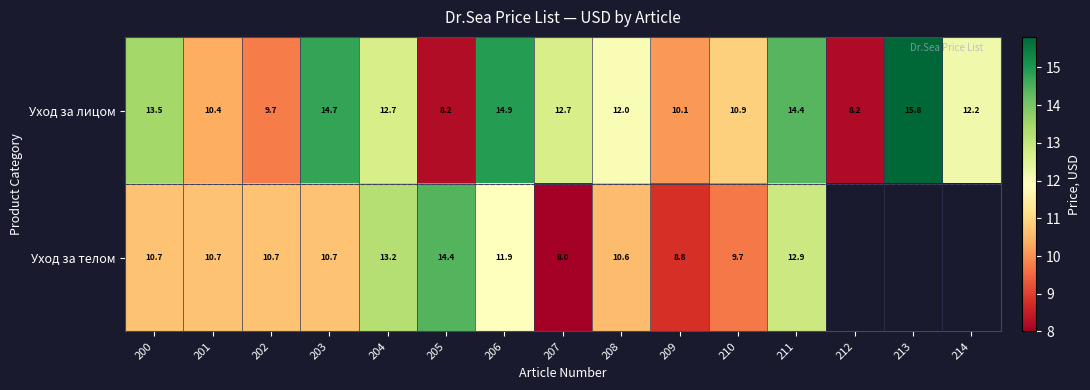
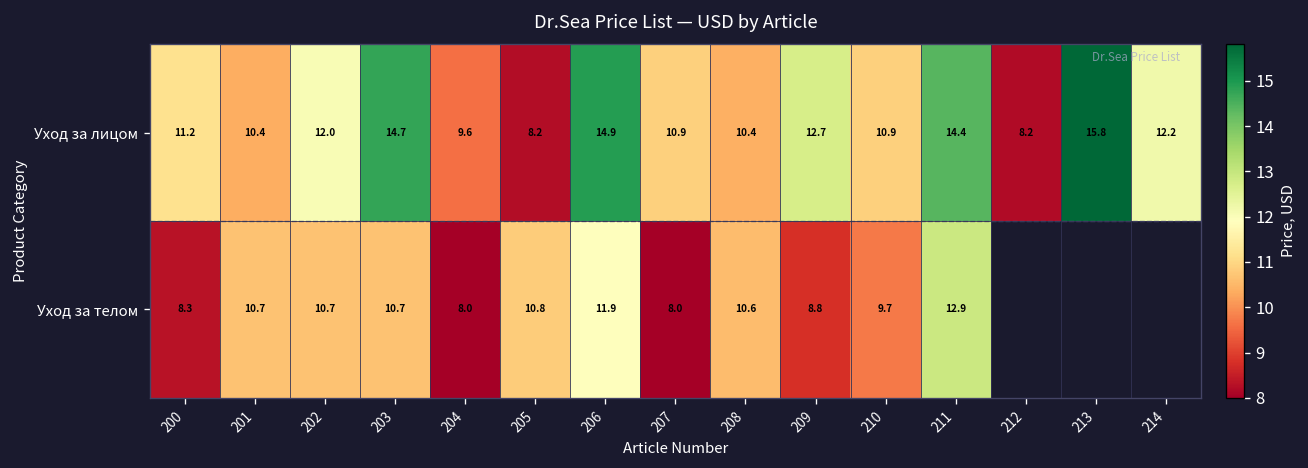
Уход за лицом, 200: 13.5 -> 11.2
Уход за лицом, 202: 9.7 -> 12.0
Уход за лицом, 204: 12.7 -> 9.6
Уход за лицом, 207: 12.7 -> 10.9
Уход за лицом, 208: 12.0 -> 10.4
Уход за лицом, 209: 10.1 -> 12.7
Уход за телом, 200: 10.7 -> 8.3
Уход за телом, 204: 13.2 -> 8.0
Уход за телом, 205: 14.4 -> 10.8
